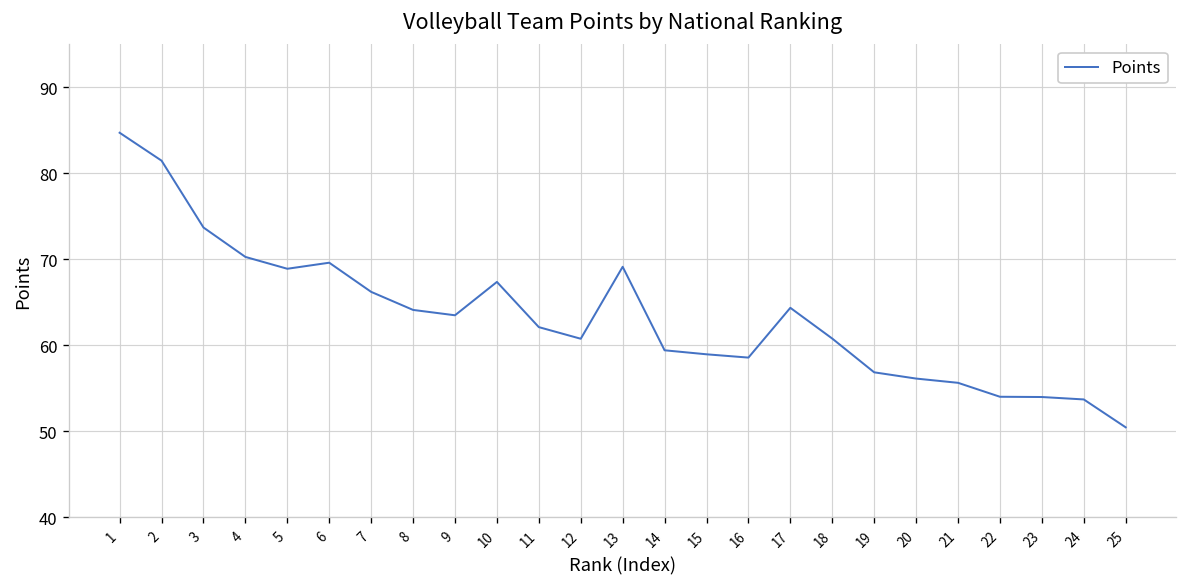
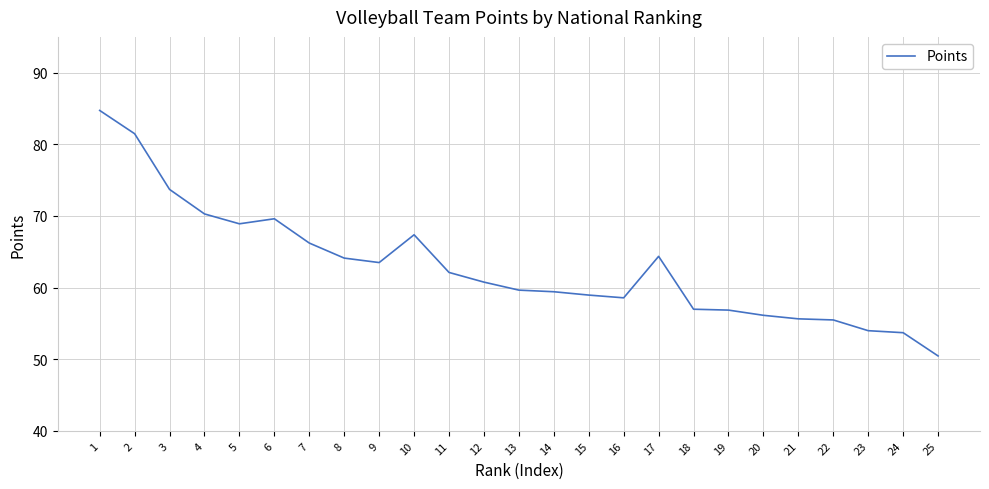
13: 69 -> 60
18: 61 -> 57
22: 54 -> 55
